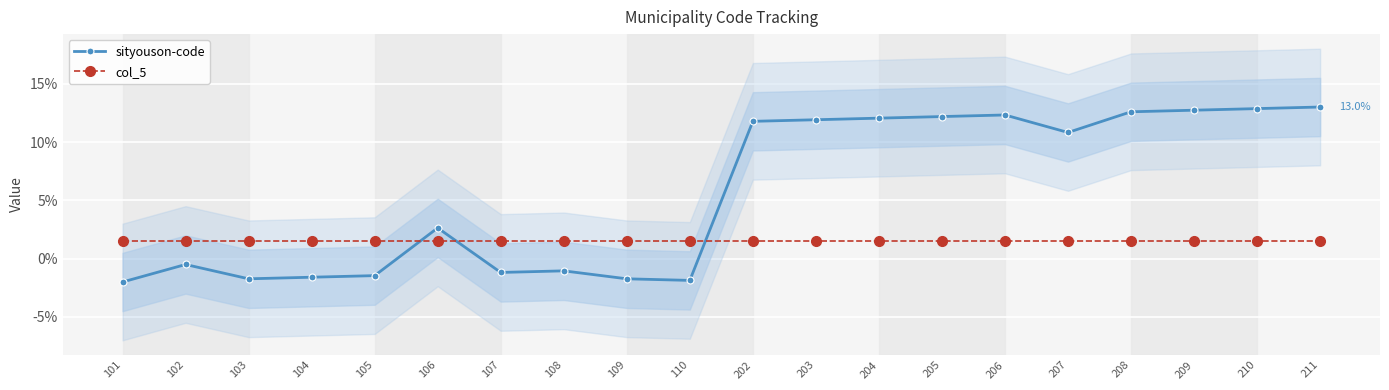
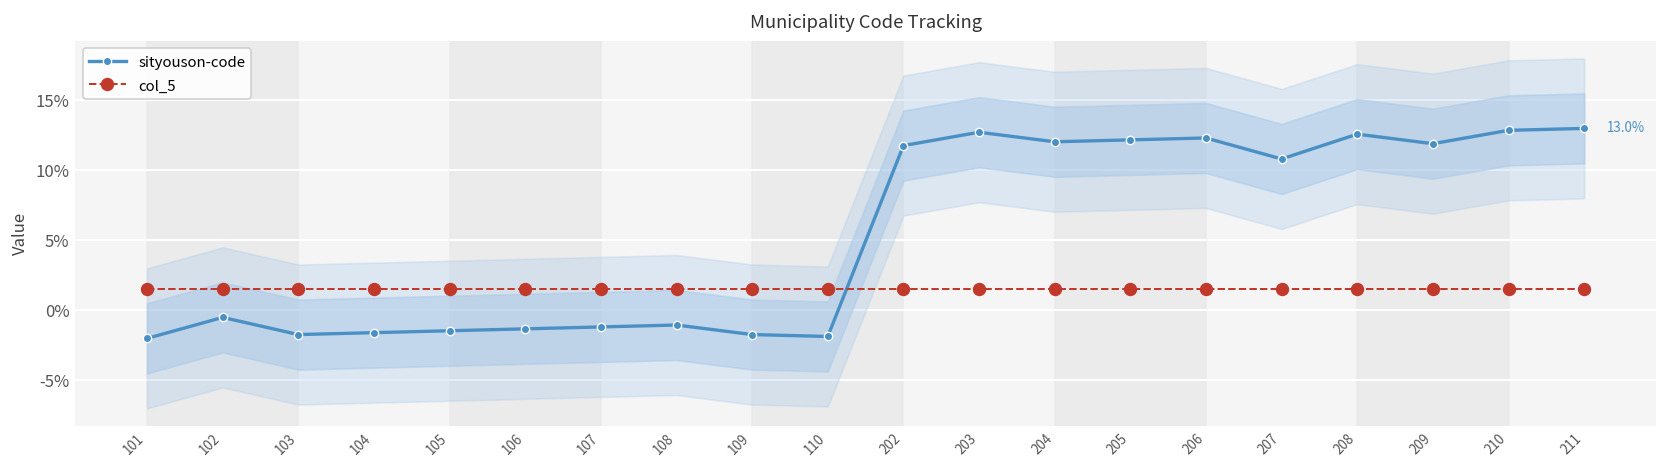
sityouson-code, 106: 2.6% -> -1.3%
sityouson-code, 203: 11.9% -> 12.7%
sityouson-code, 209: 12.7% -> 11.9%
